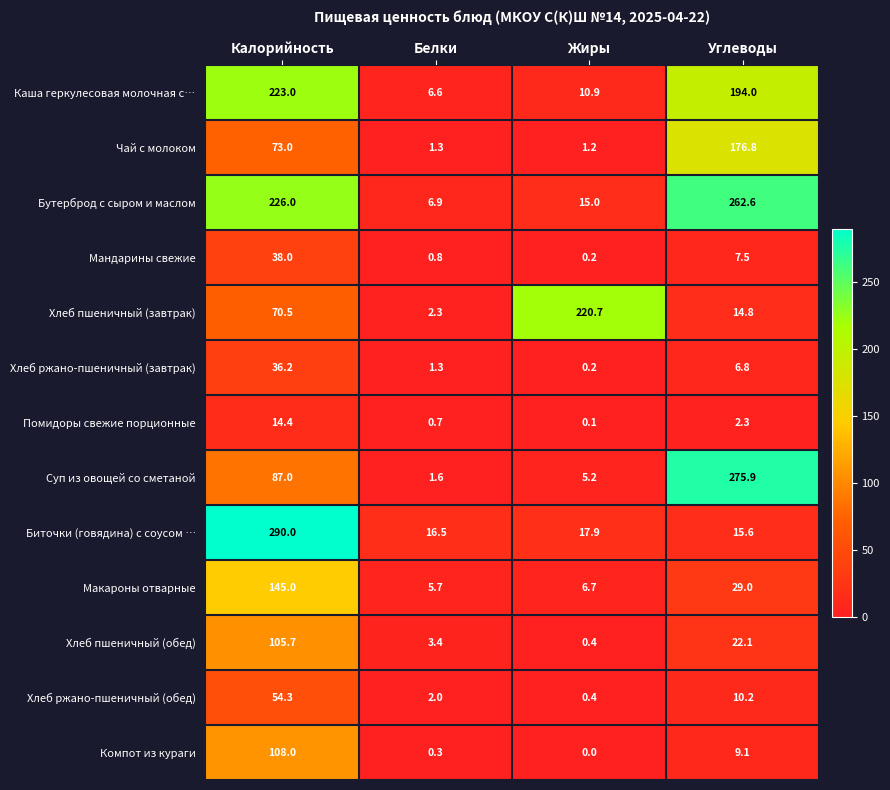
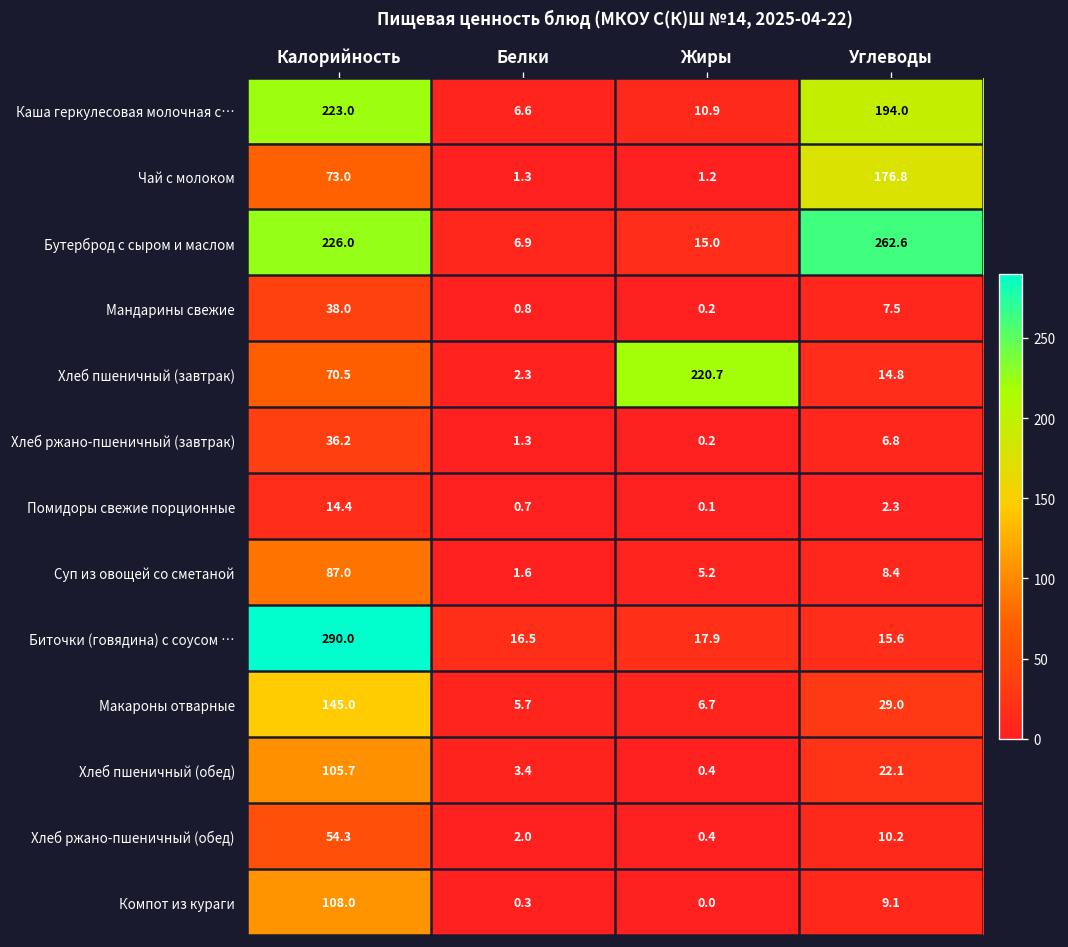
Суп из овощей со сметаной, Углеводы: 275.9 -> 8.4
